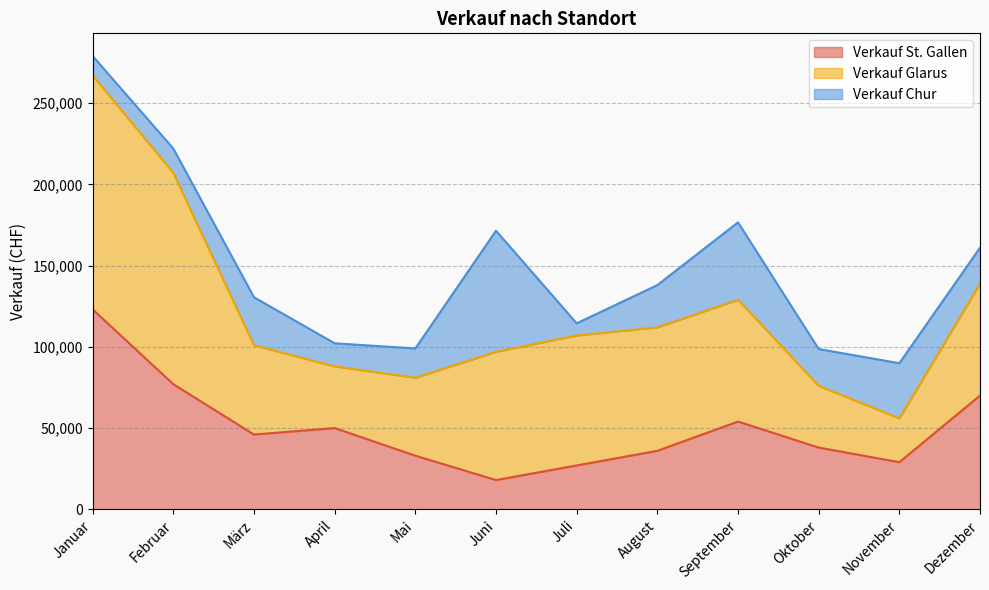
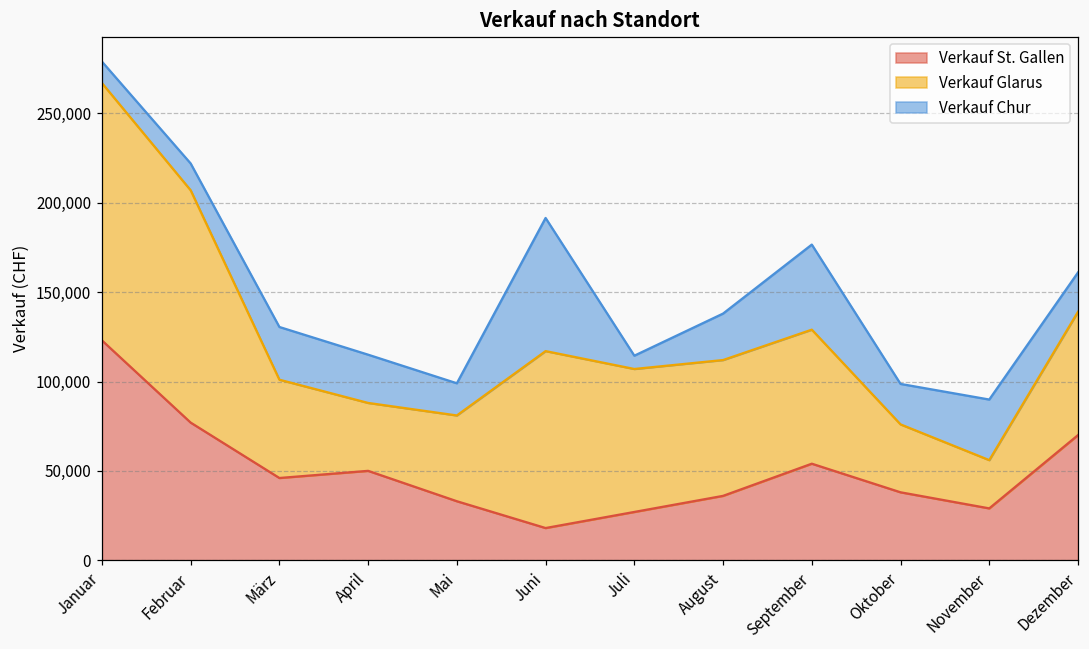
Verkauf Chur, April: 14,000 -> 27,000
Verkauf Glarus, Juni: 79,000 -> 99,000
